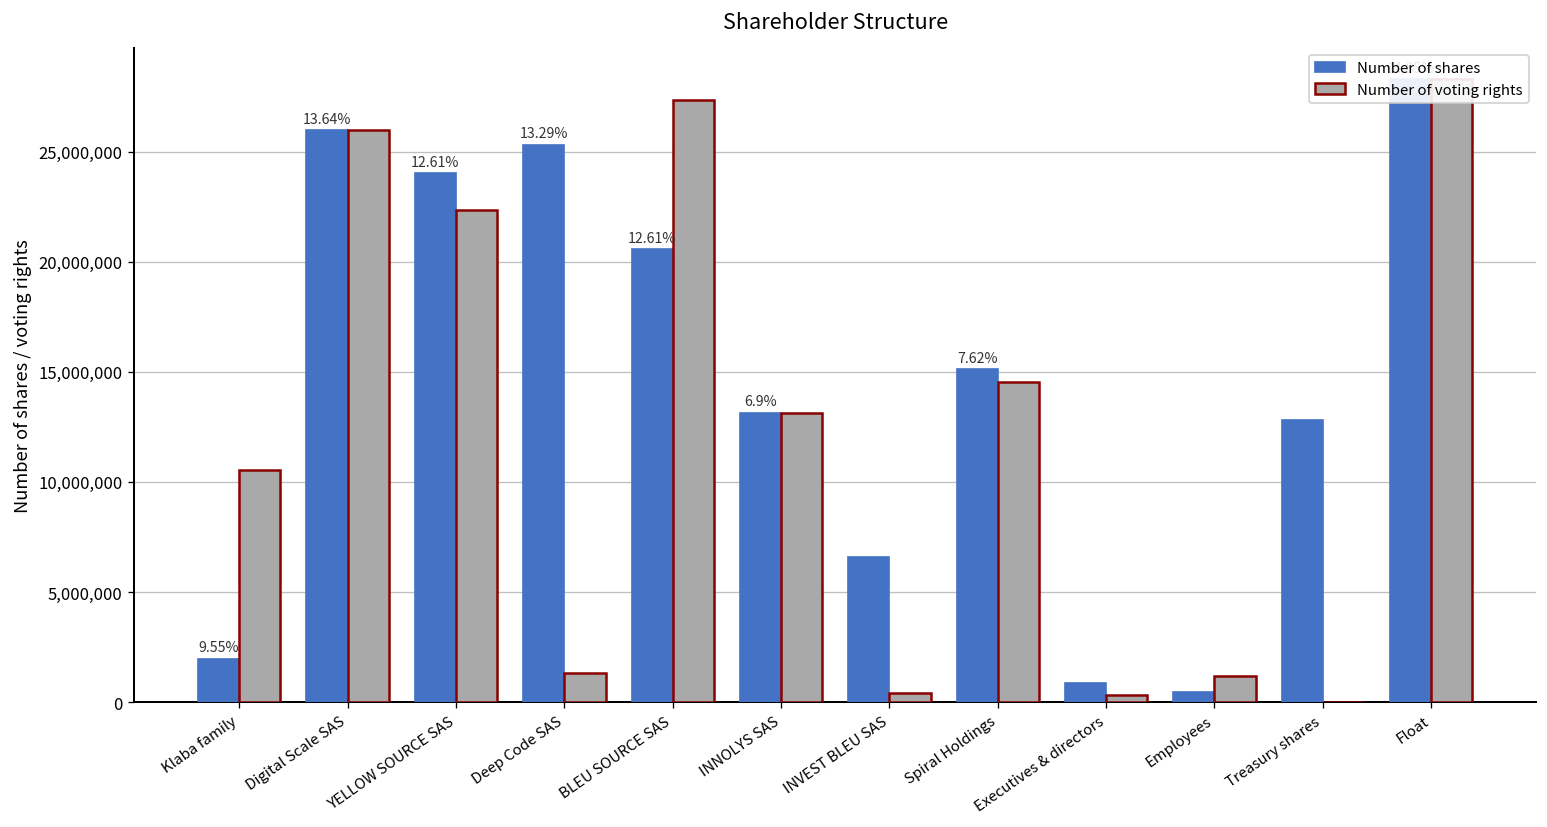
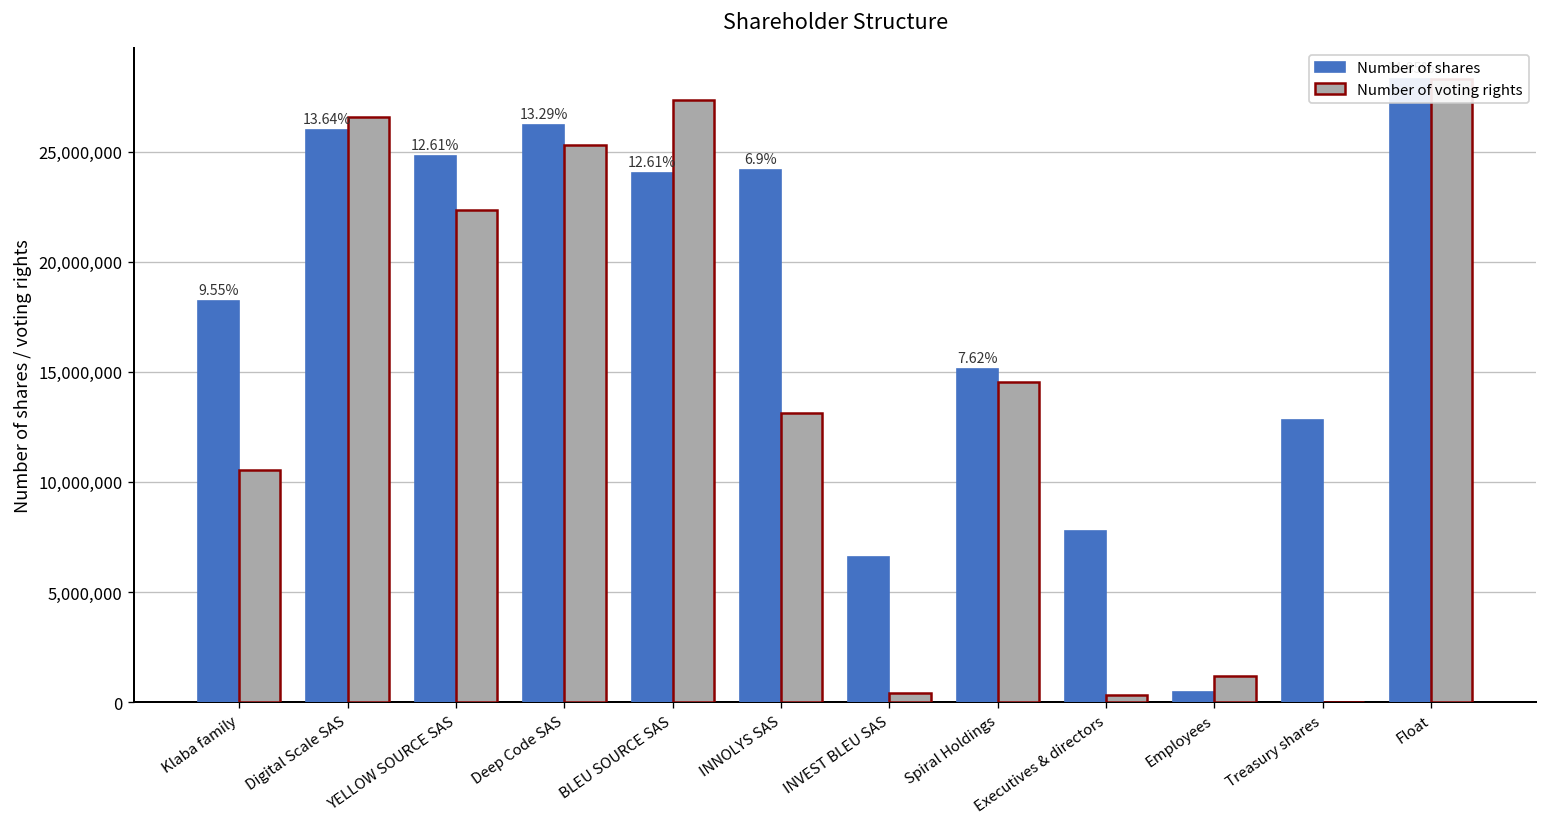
Number of shares, Klaba family: 2,000,000 -> 18,200,000
Number of voting rights, Digital Scale SAS: 26,000,000 -> 26,600,000
Number of shares, YELLOW SOURCE SAS: 24,000,000 -> 24,800,000
Number of shares, Deep Code SAS: 25,300,000 -> 26,200,000
Number of voting rights, Deep Code SAS: 1,300,000 -> 25,300,000
Number of shares, BLEU SOURCE SAS: 20,600,000 -> 24,000,000
Number of shares, INNOLYS SAS: 13,100,000 -> 24,200,000
Number of shares, Executives & directors: 800,000 -> 7,800,000
